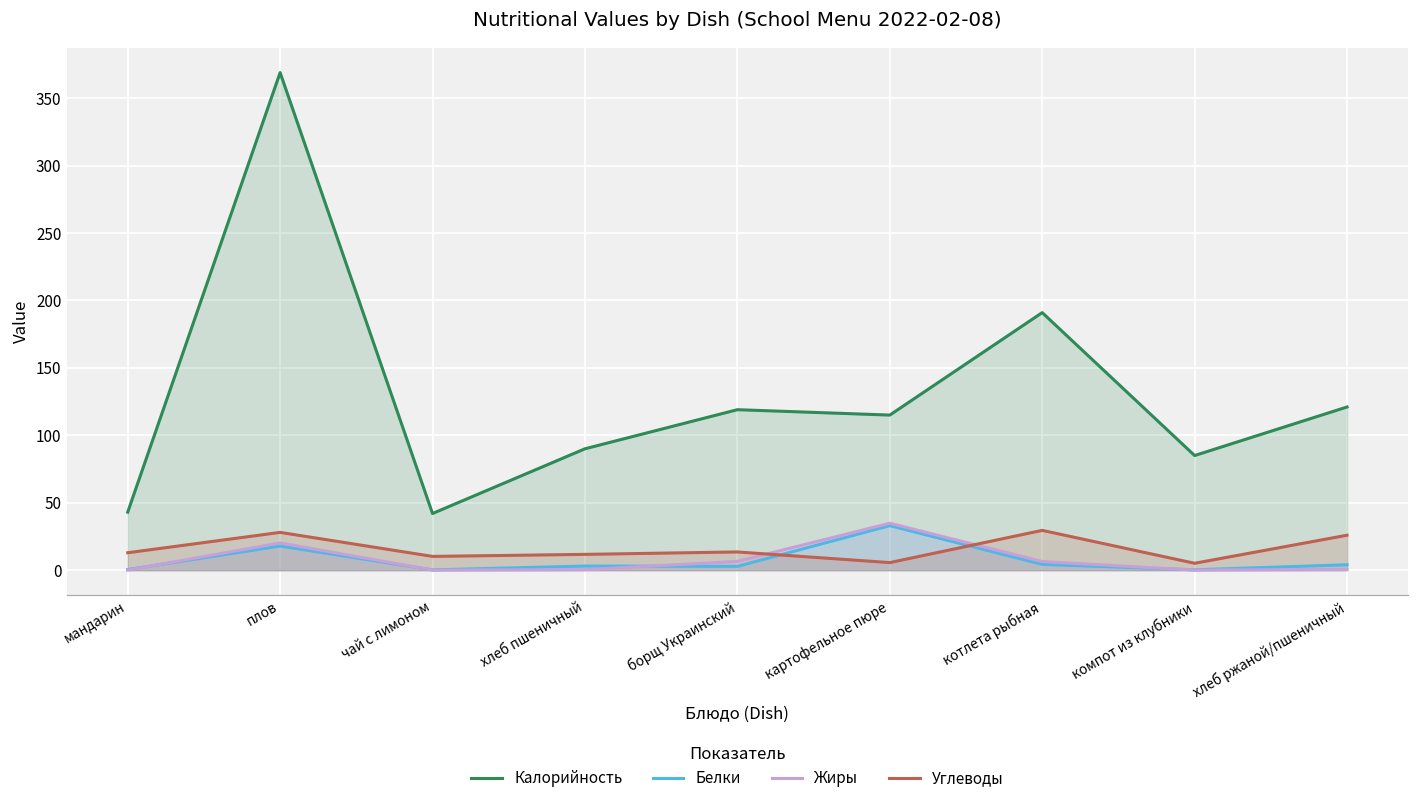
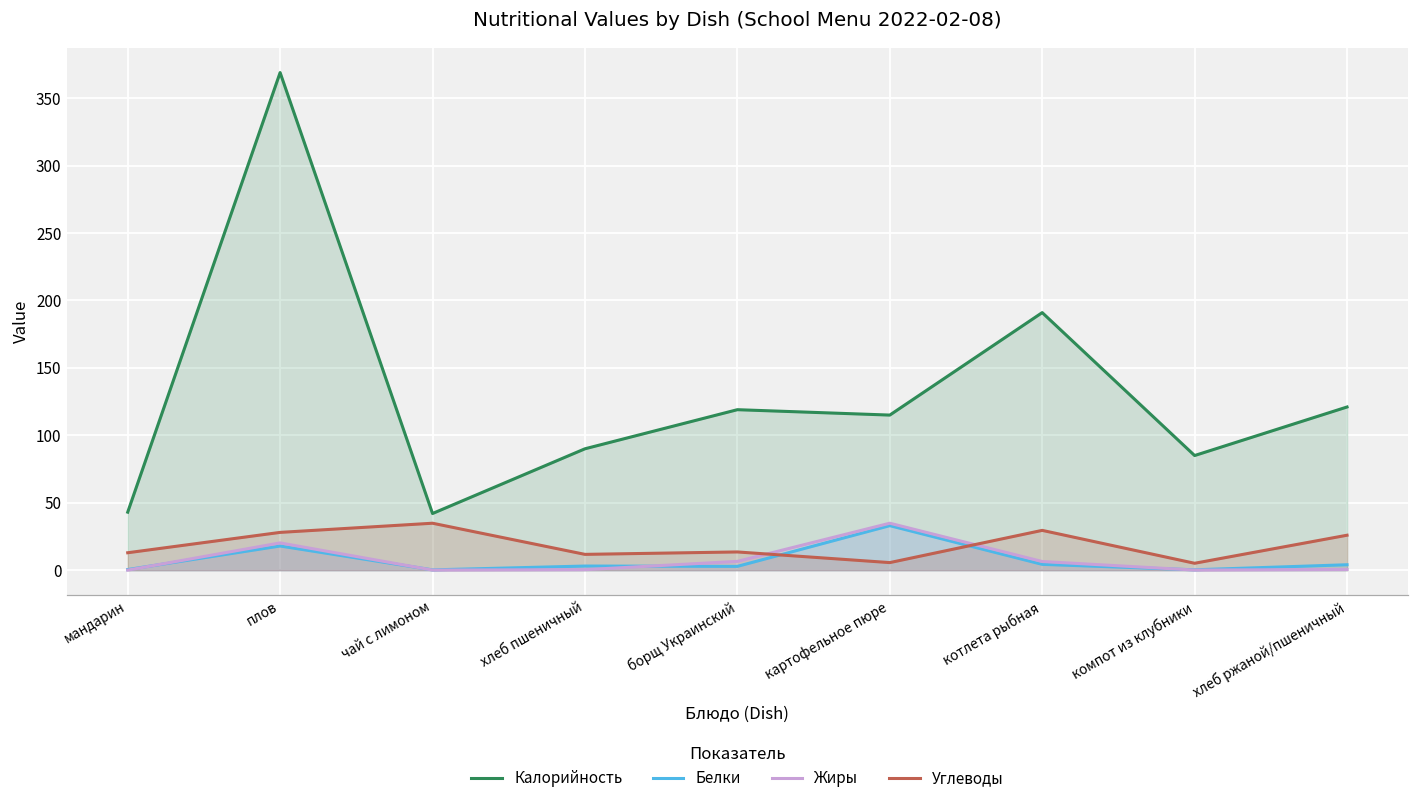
Углеводы, чай с лимоном: 10 -> 35
